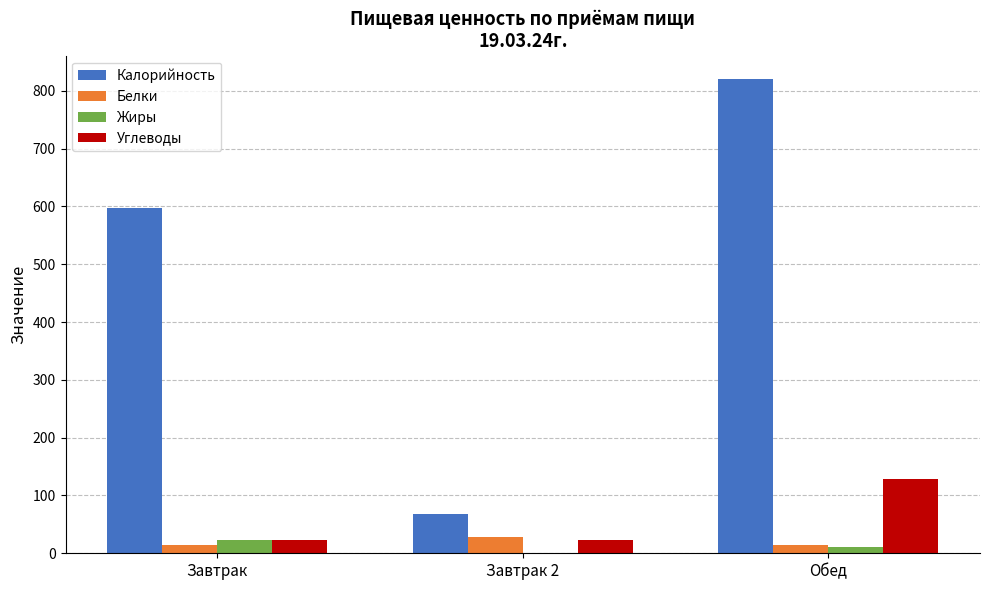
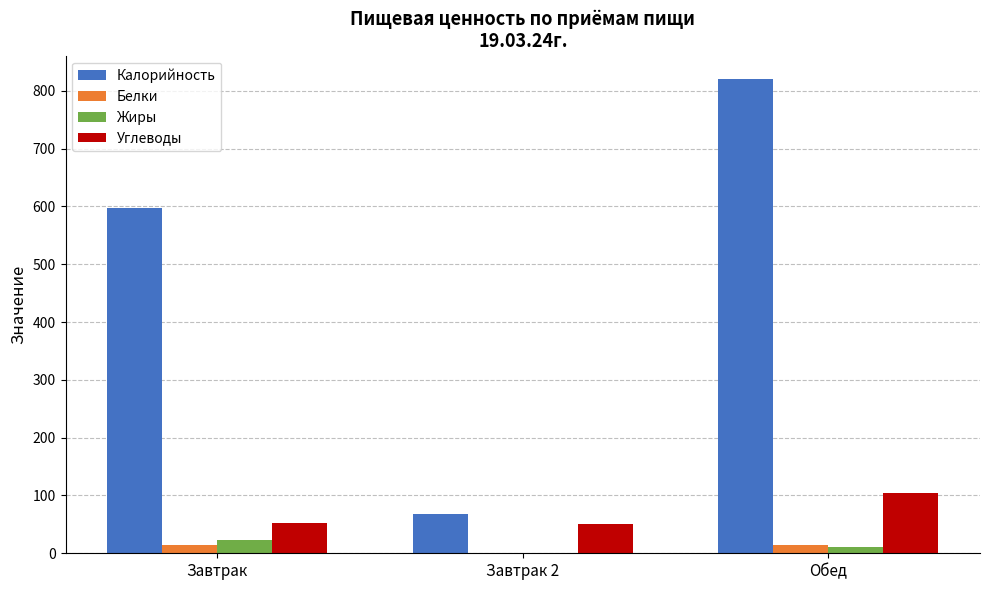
Углеводы, Завтрак: 20 -> 50
Белки, Завтрак 2: 30 -> 0
Углеводы, Завтрак 2: 20 -> 50
Углеводы, Обед: 130 -> 100
